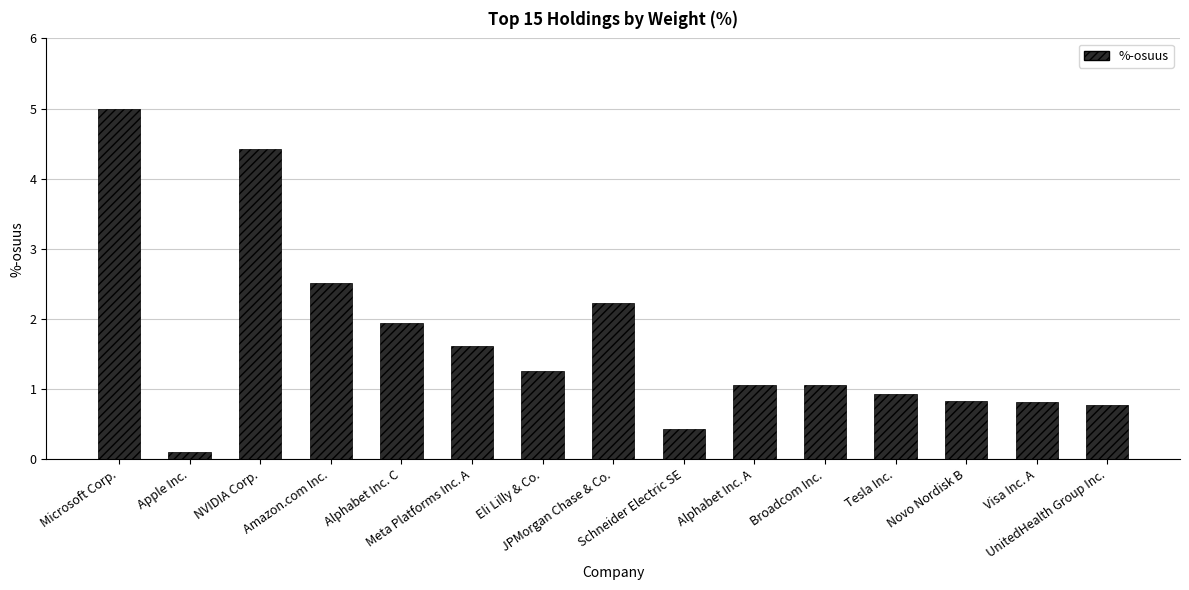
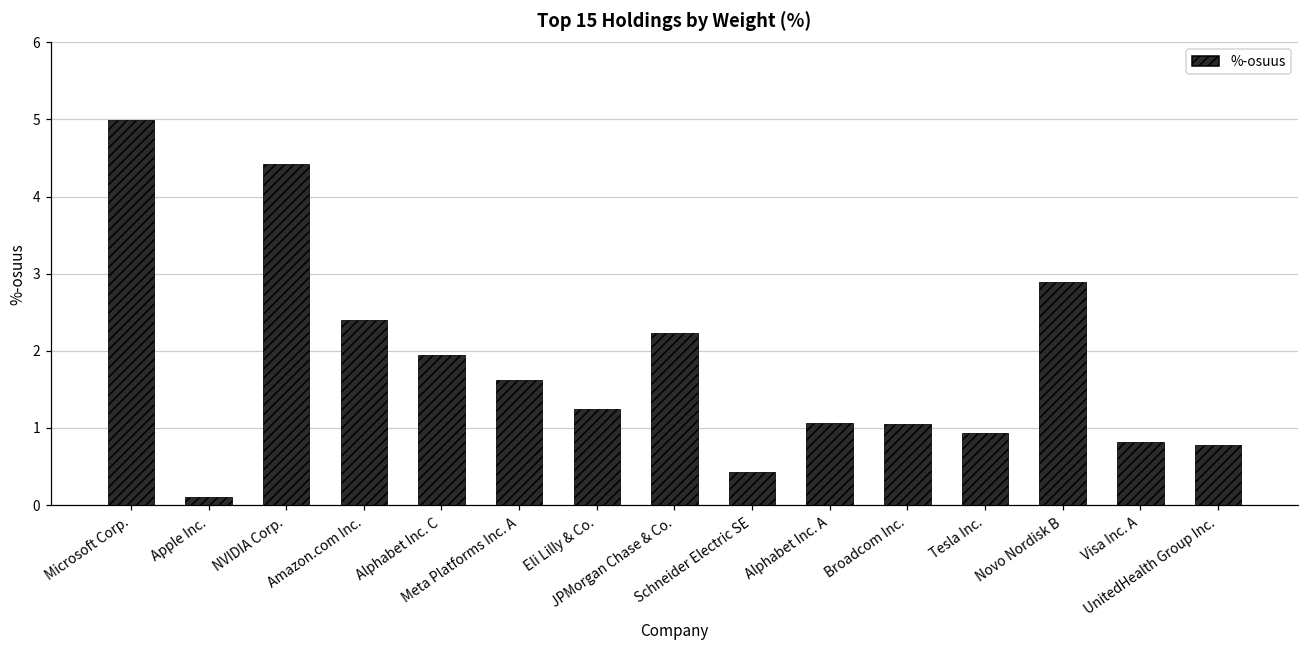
Amazon.com Inc.: 2.5 -> 2.4
Novo Nordisk B: 0.8 -> 2.9
